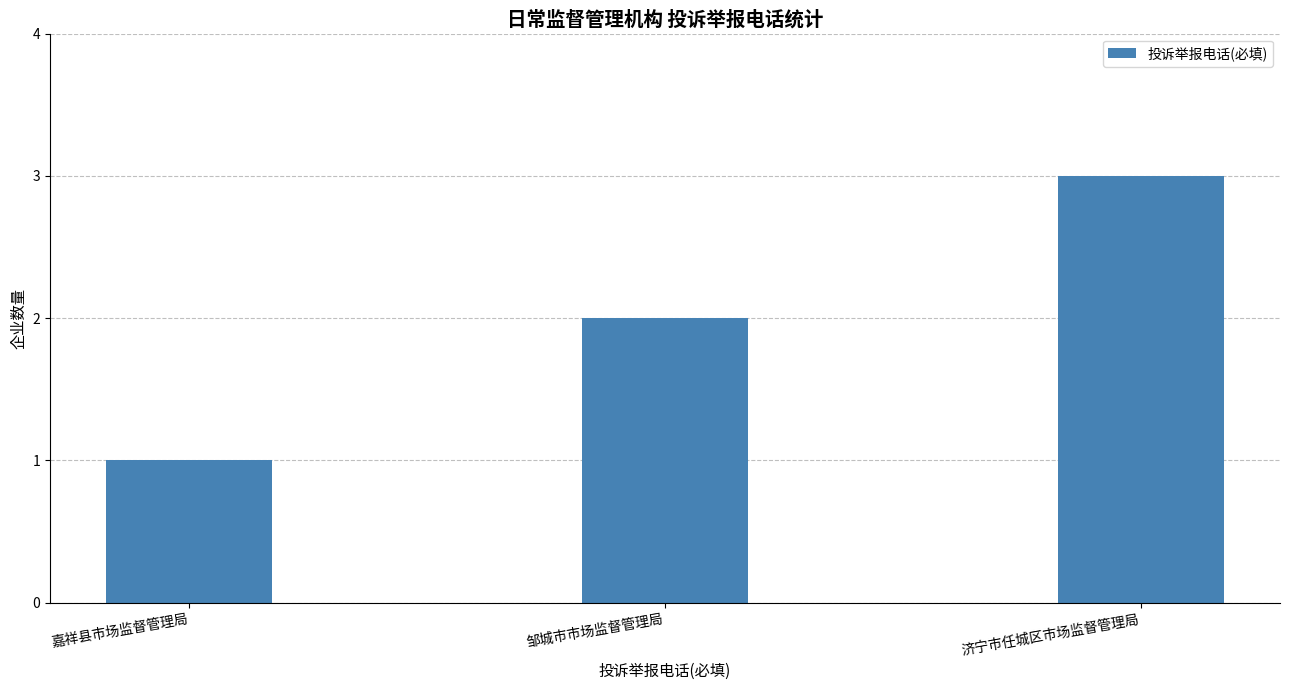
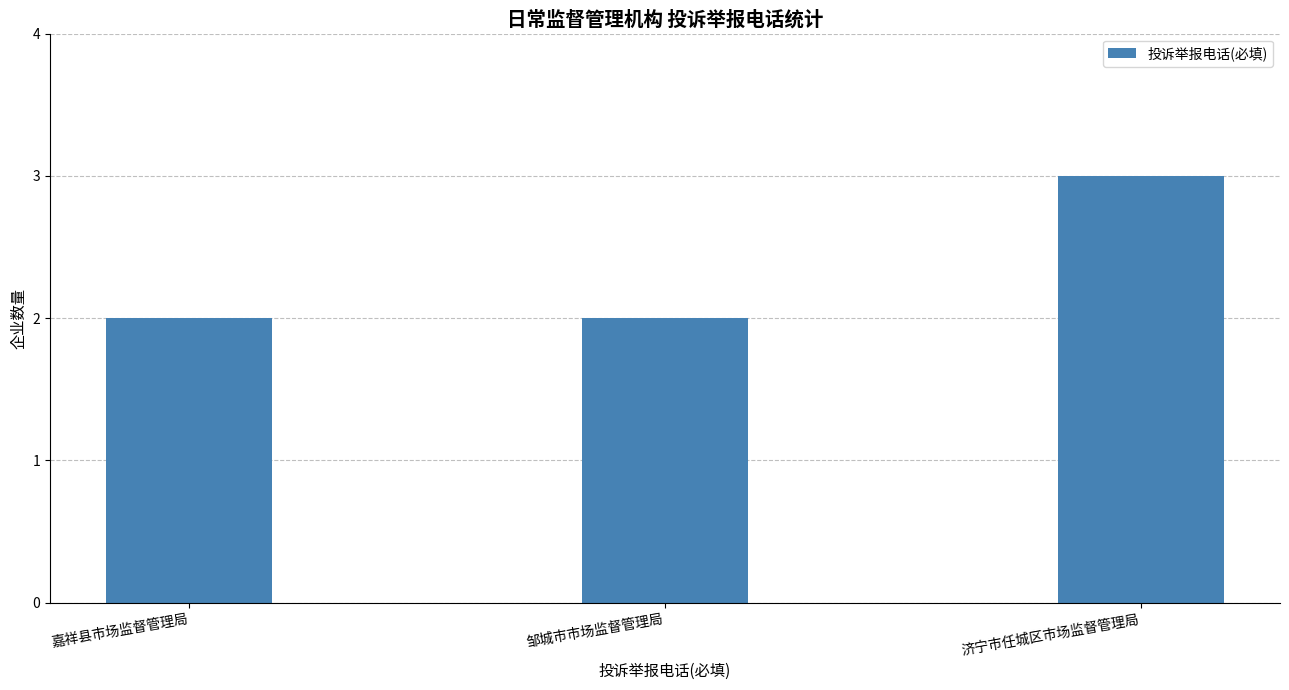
嘉祥县市场监督管理局: 1 -> 2
